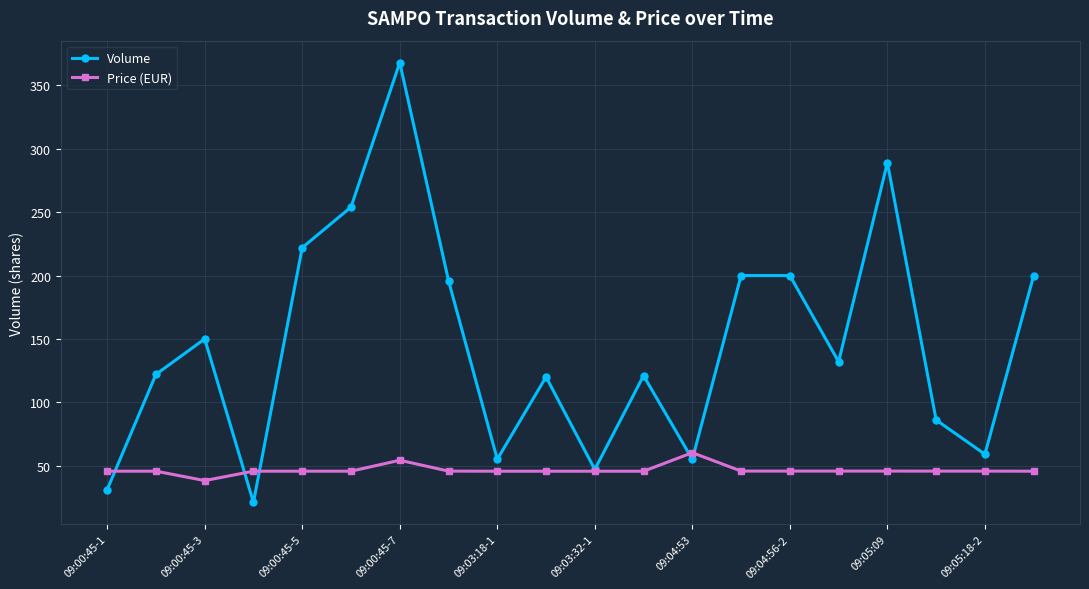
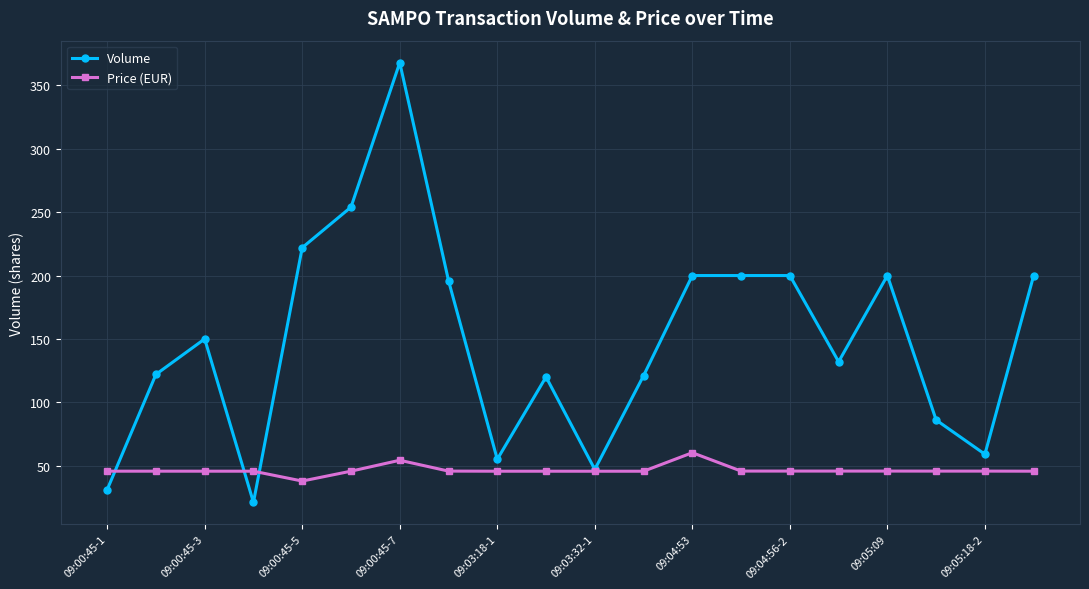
Price (EUR), 09:00:45-3: 38 -> 46
Price (EUR), 09:00:45-5: 46 -> 38
Volume, 09:04:53: 55 -> 200
Volume, 09:05:09: 289 -> 200
